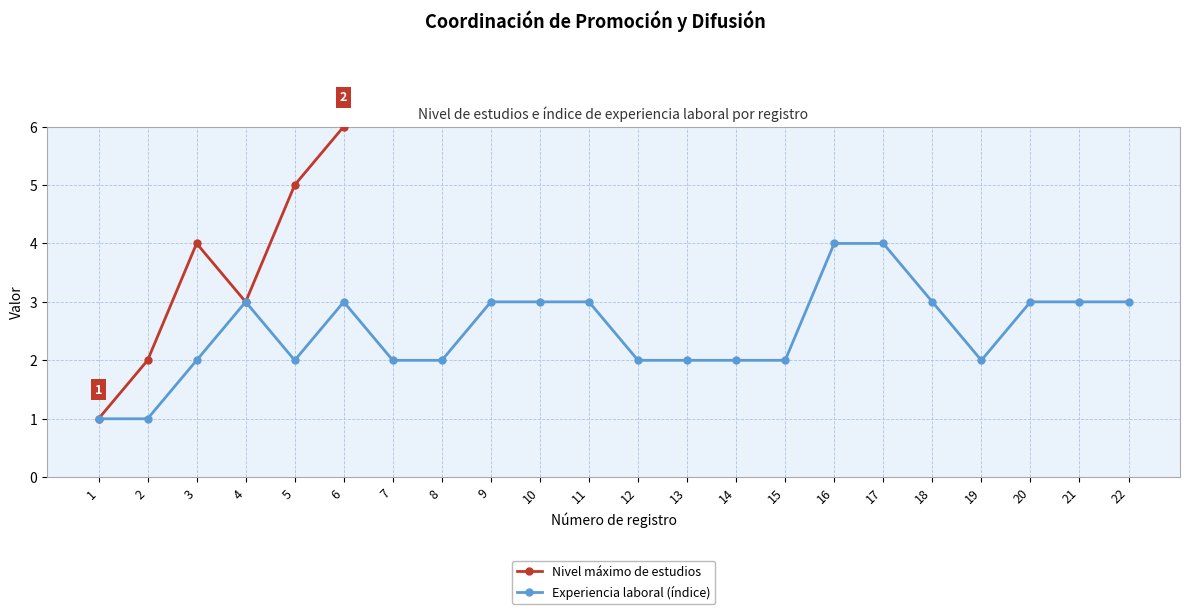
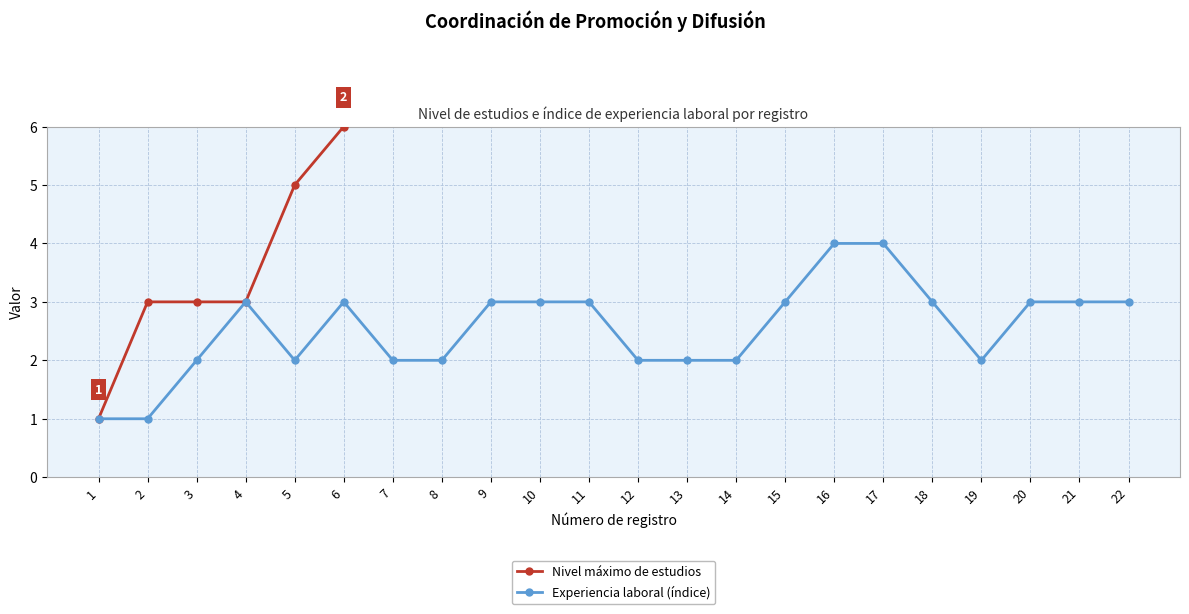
Nivel máximo de estudios, 2: 2 -> 3
Nivel máximo de estudios, 3: 4 -> 3
Experiencia laboral (índice), 15: 2 -> 3
